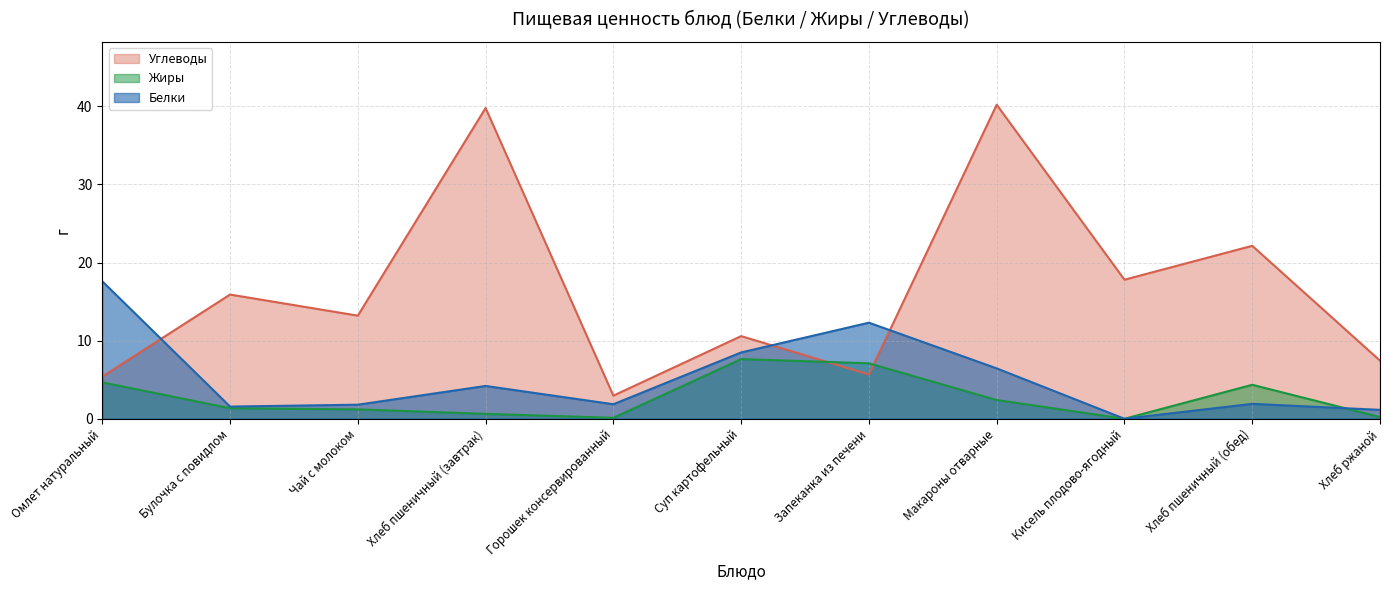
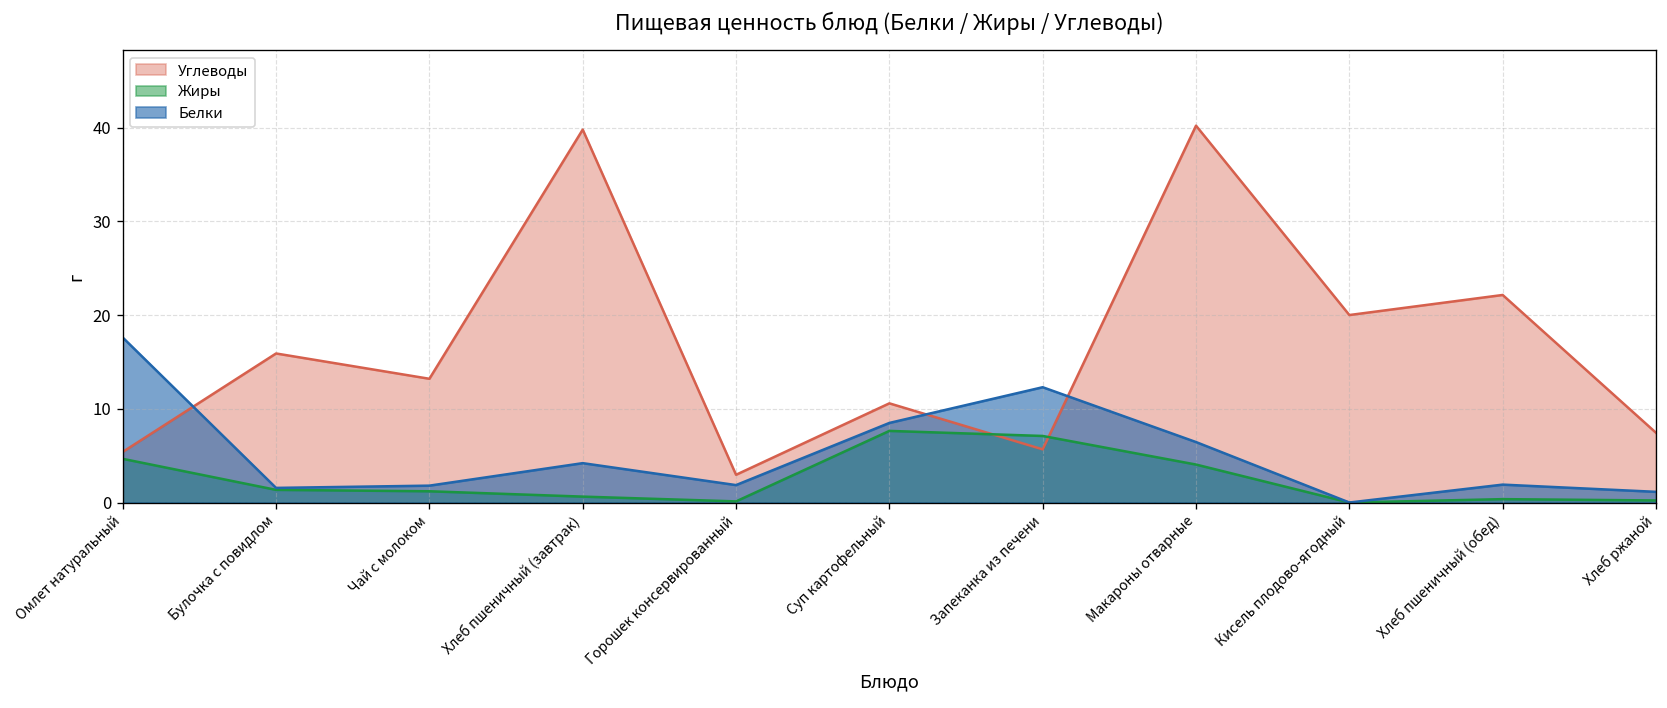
Жиры, Макароны отварные: 2 -> 4
Углеводы, Кисель плодово-ягодный: 18 -> 20
Жиры, Хлеб пшеничный (обед): 4 -> 0
